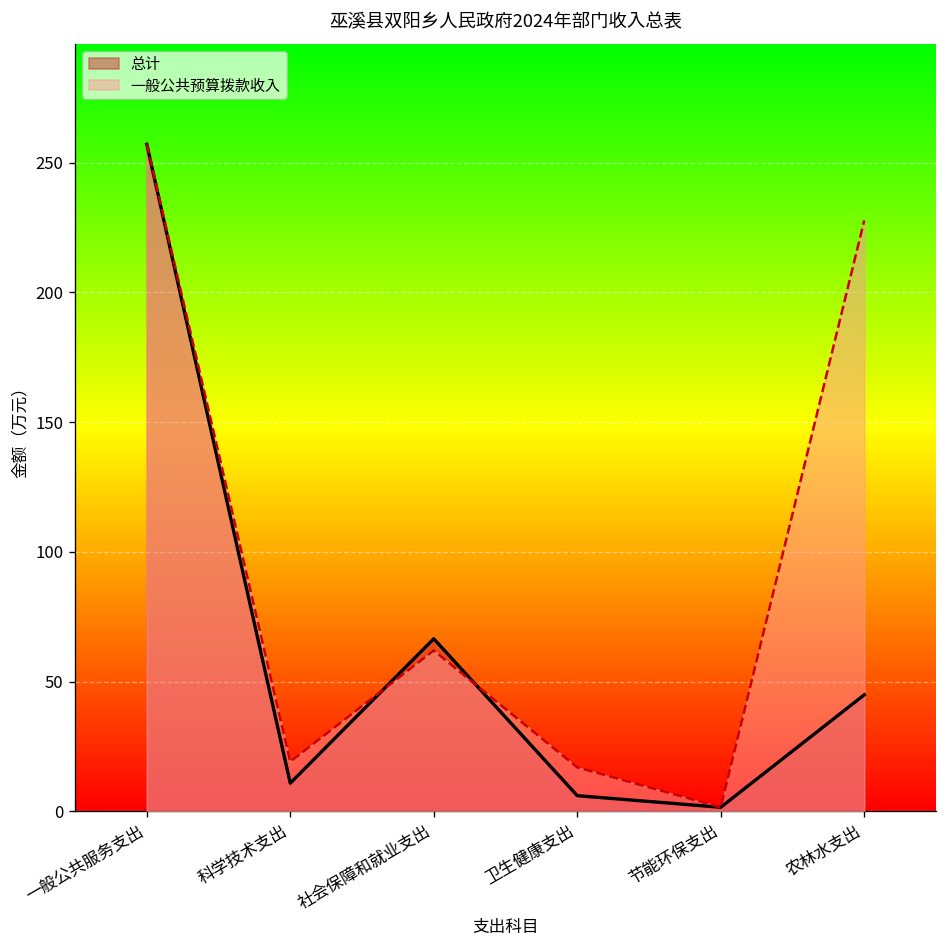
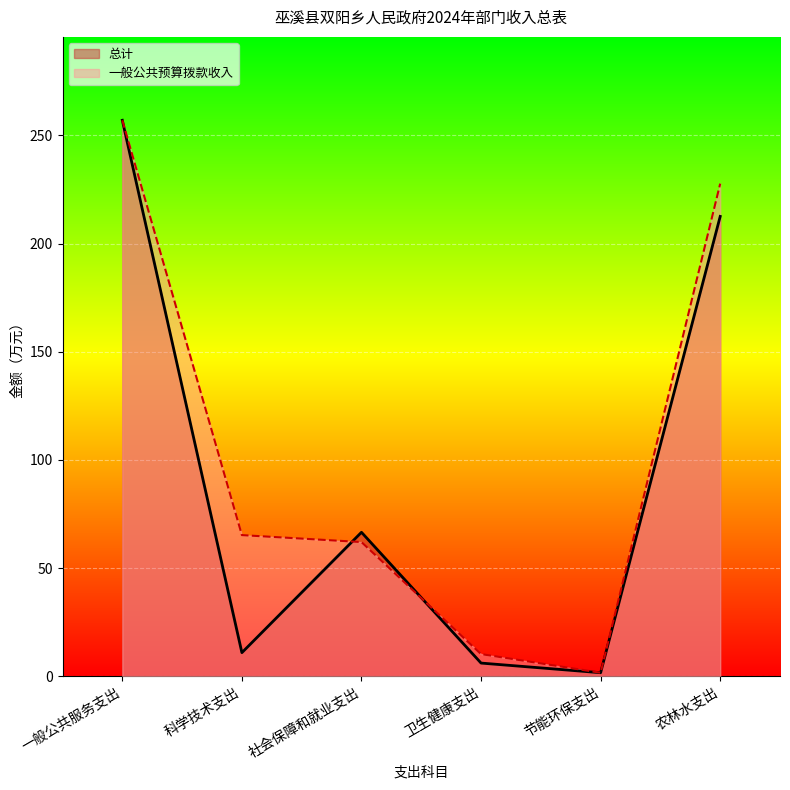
一般公共预算拨款收入, 科学技术支出: 19 -> 65
一般公共预算拨款收入, 卫生健康支出: 17 -> 10
总计, 农林水支出: 45 -> 213
